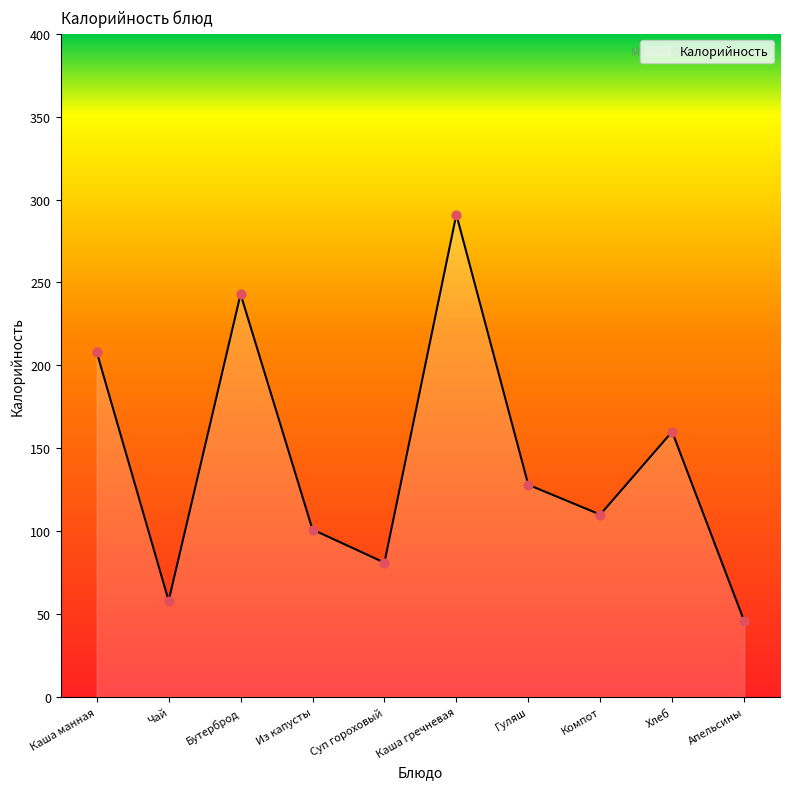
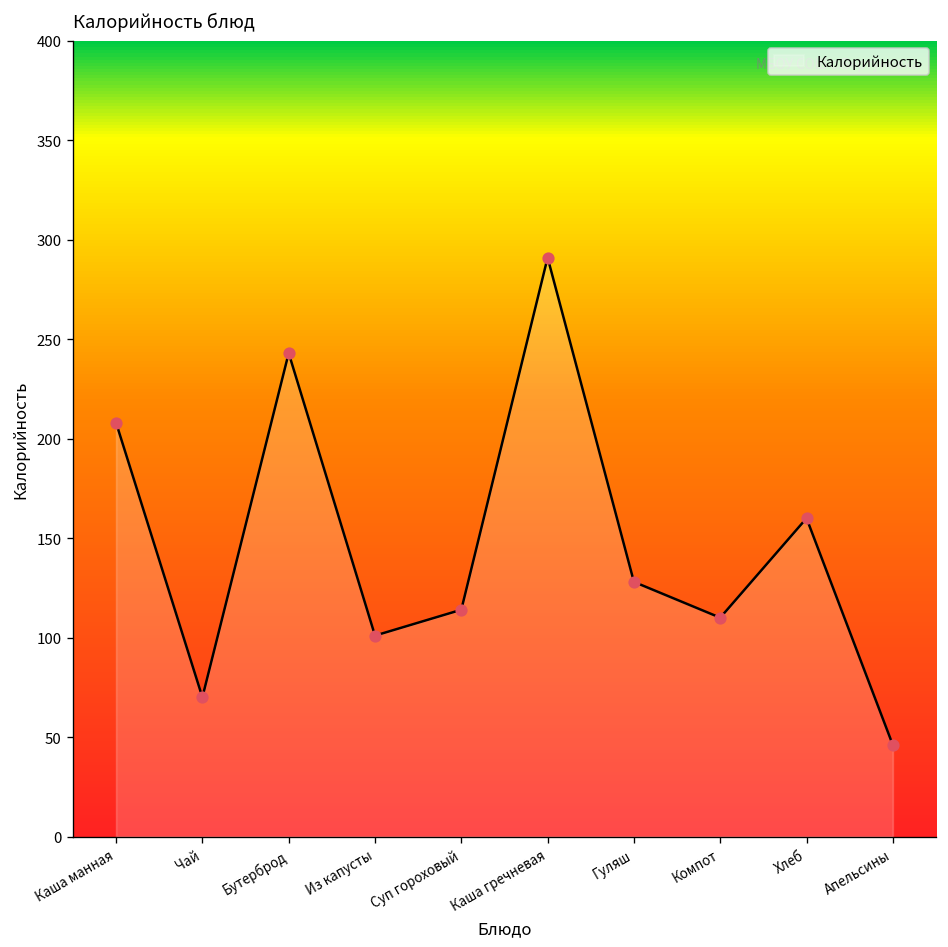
Чай: 58 -> 70
Суп гороховый: 81 -> 114
